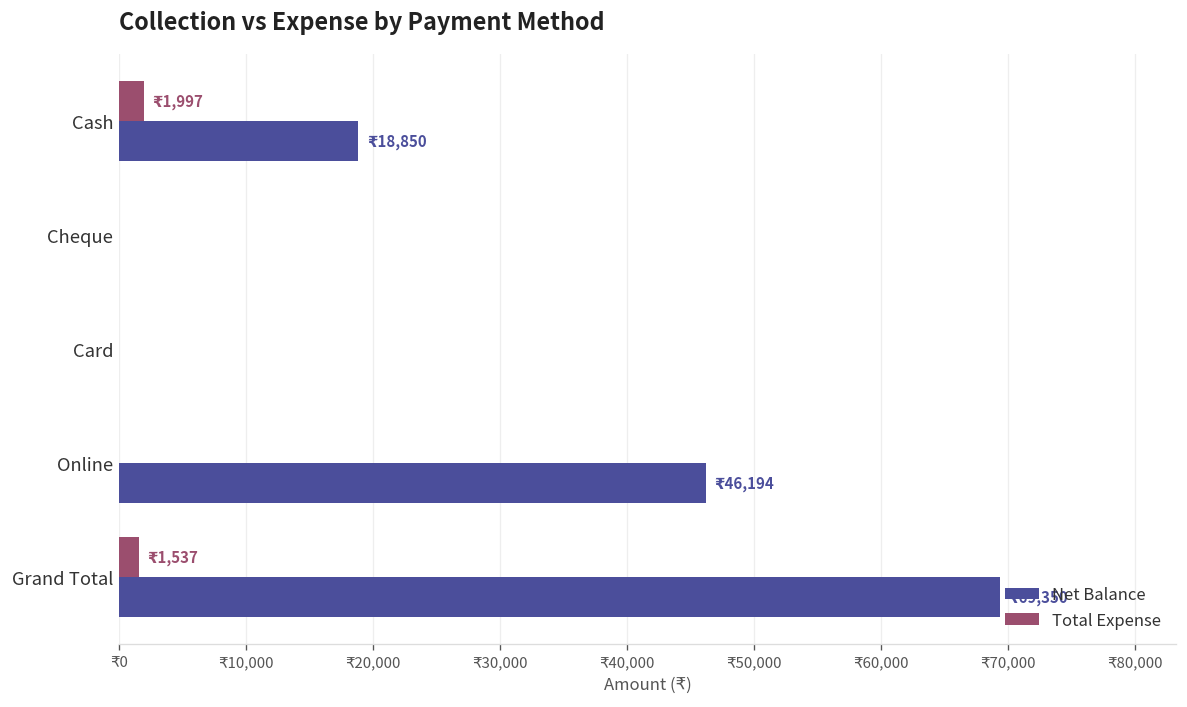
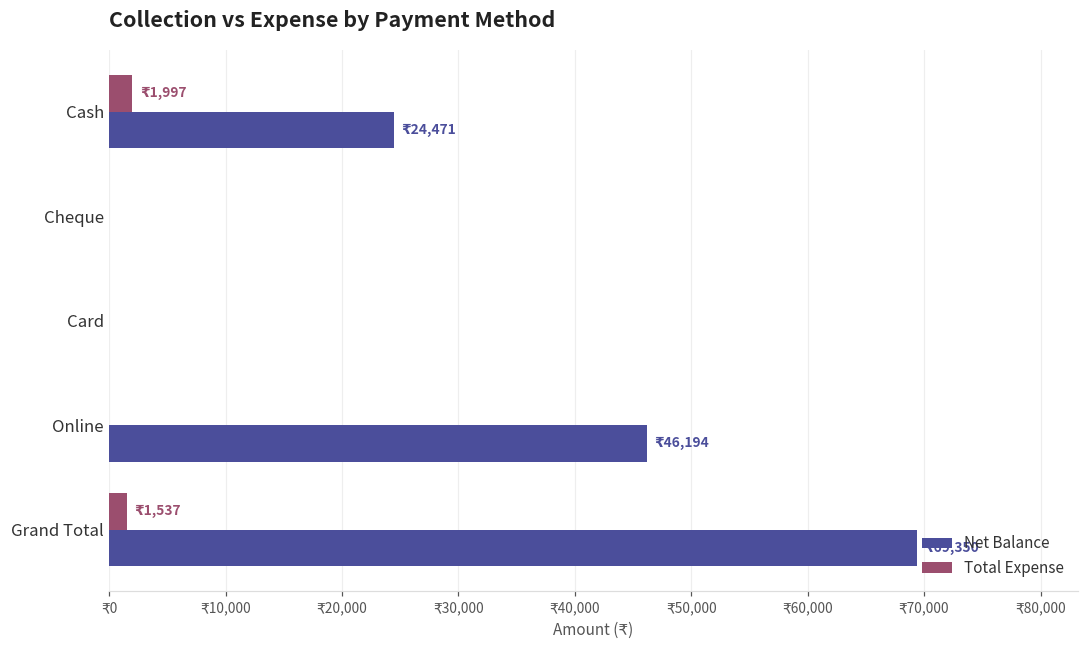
Net Balance, Cash: 18,850 -> 24,471
